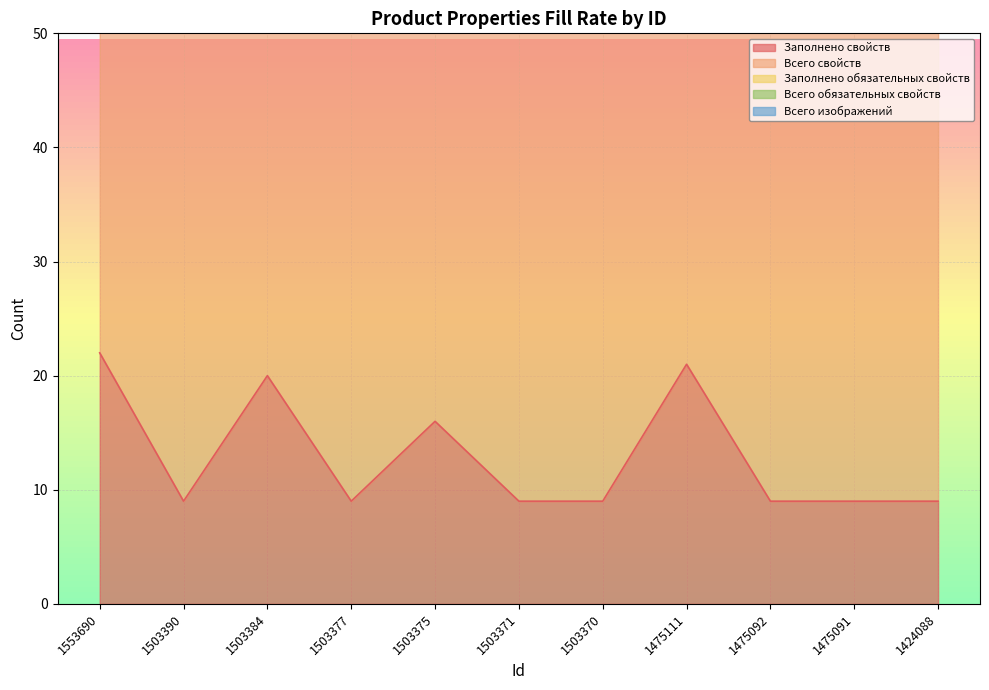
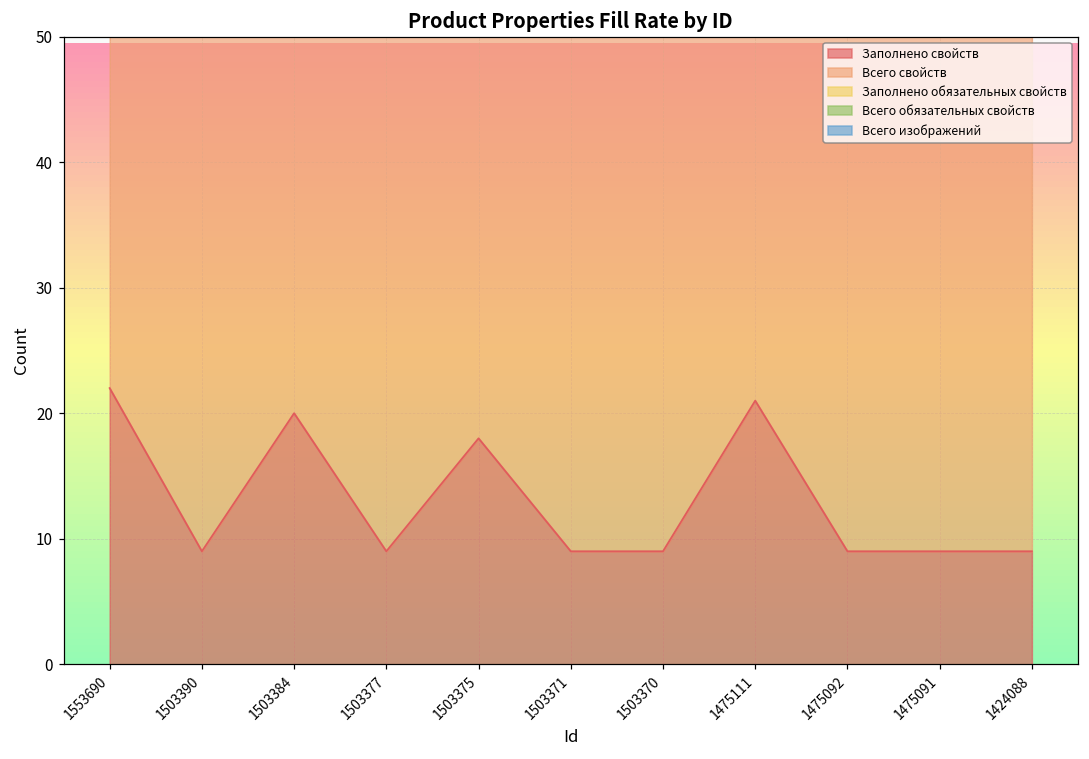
Заполнено свойств, 1503375: 16 -> 18
